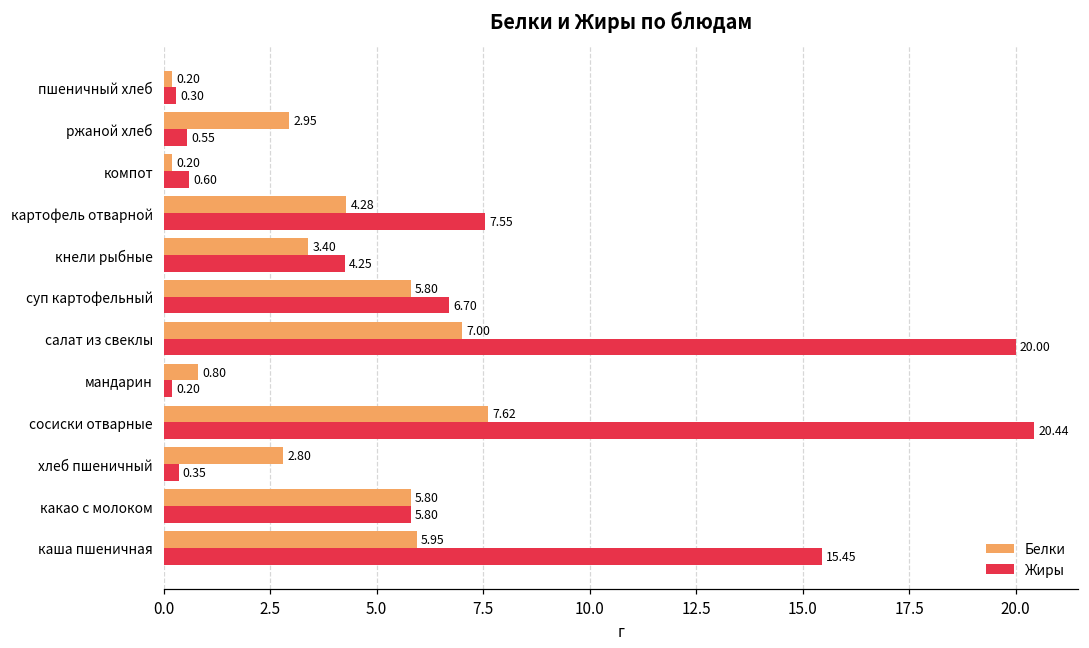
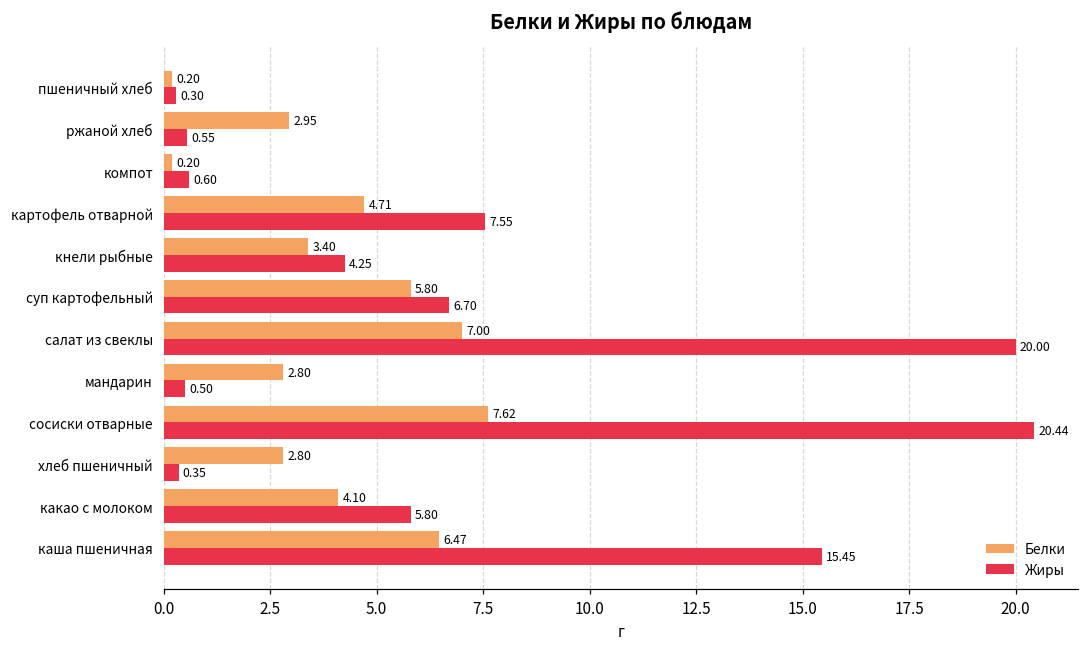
Белки, картофель отварной: 4.28 -> 4.71
Белки, мандарин: 0.80 -> 2.80
Жиры, мандарин: 0.20 -> 0.50
Белки, какао с молоком: 5.80 -> 4.10
Белки, каша пшеничная: 5.95 -> 6.47
